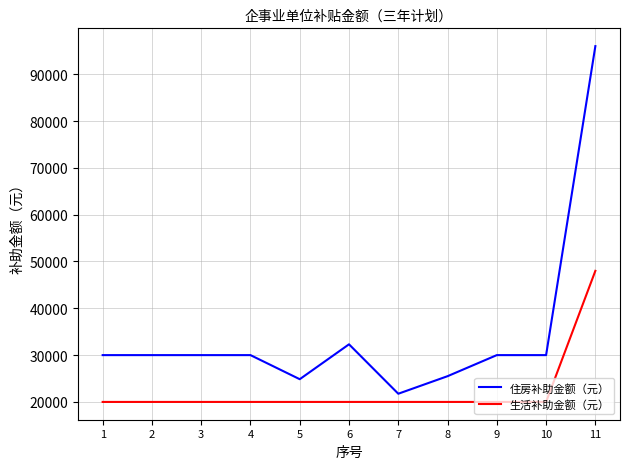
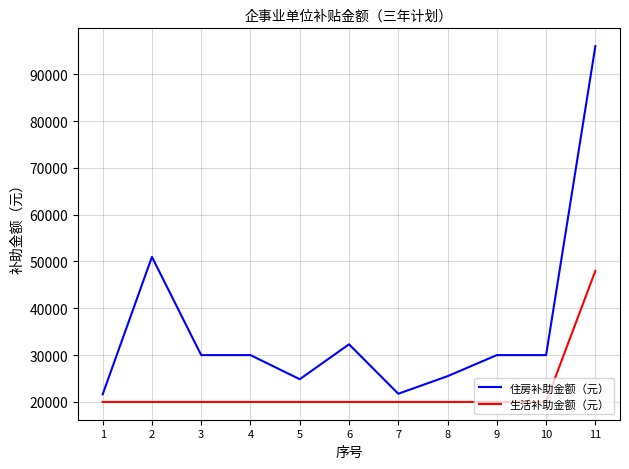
住房补助金额（元）, 1: 30000 -> 22000
住房补助金额（元）, 2: 30000 -> 51000
